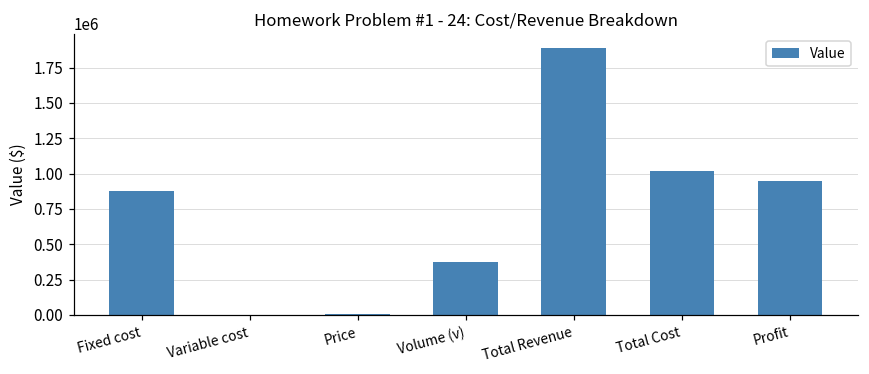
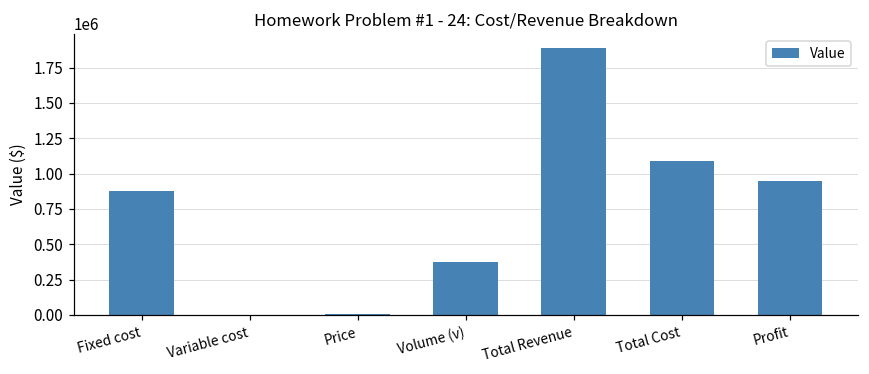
Total Cost: 1020000 -> 1090000
